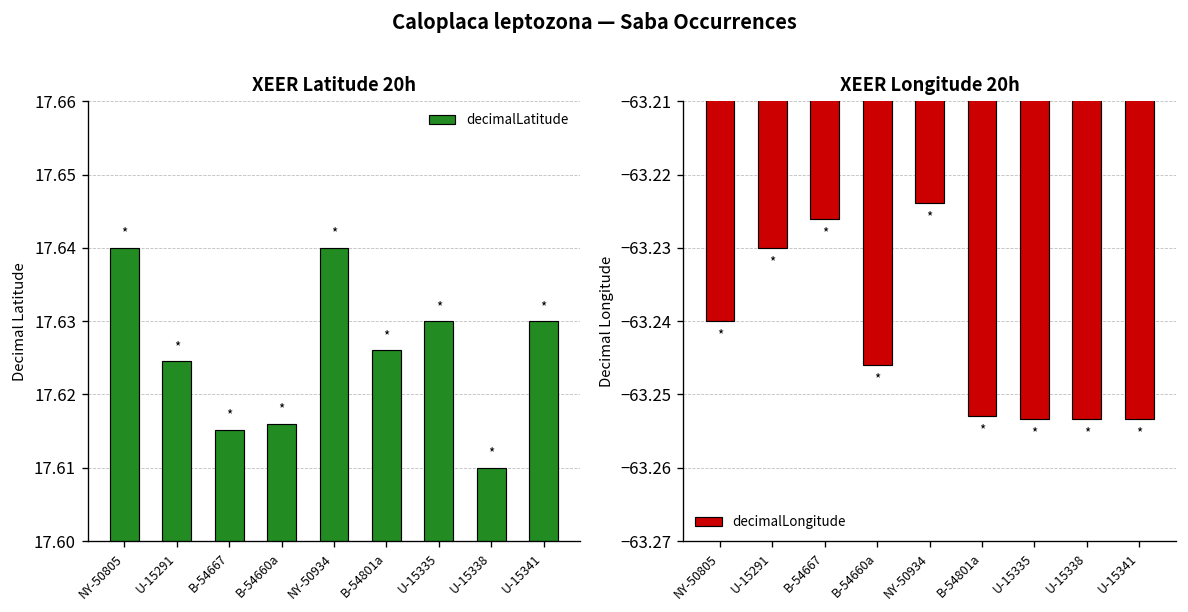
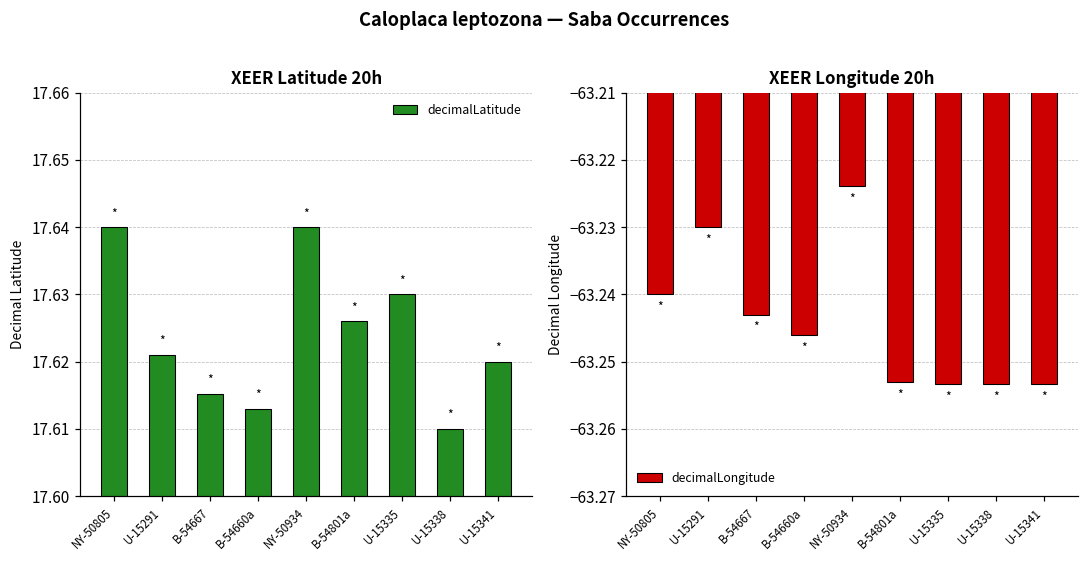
XEER Latitude 20h, U-15291: 17.625 -> 17.621
XEER Latitude 20h, B-54660a: 17.616 -> 17.613
XEER Latitude 20h, U-15341: 17.63 -> 17.62
XEER Longitude 20h, B-54667: -63.226 -> -63.243
